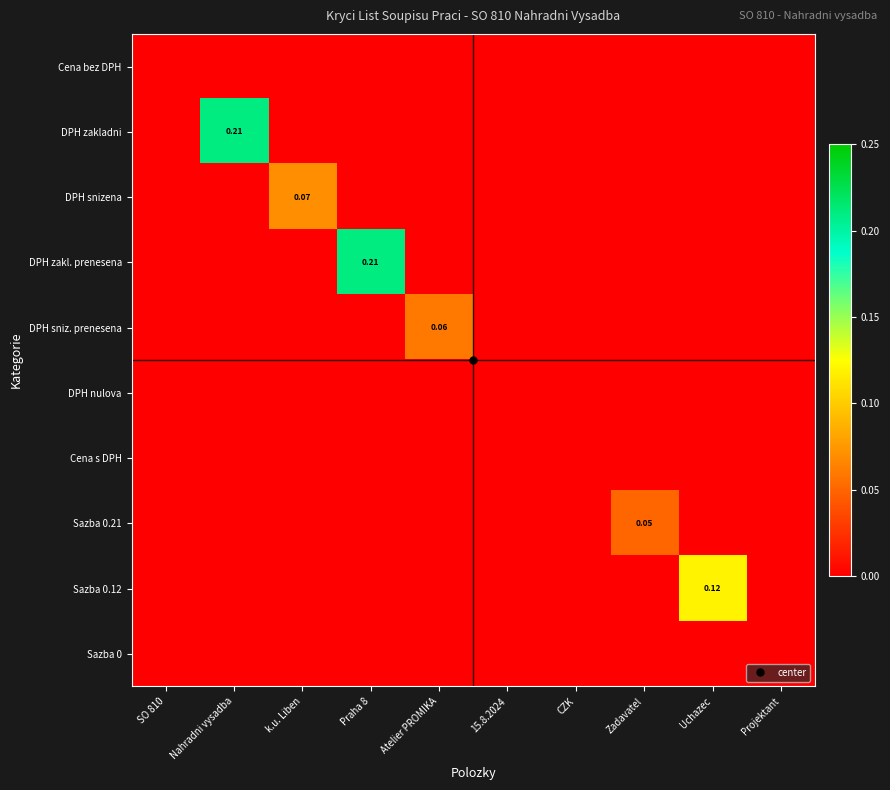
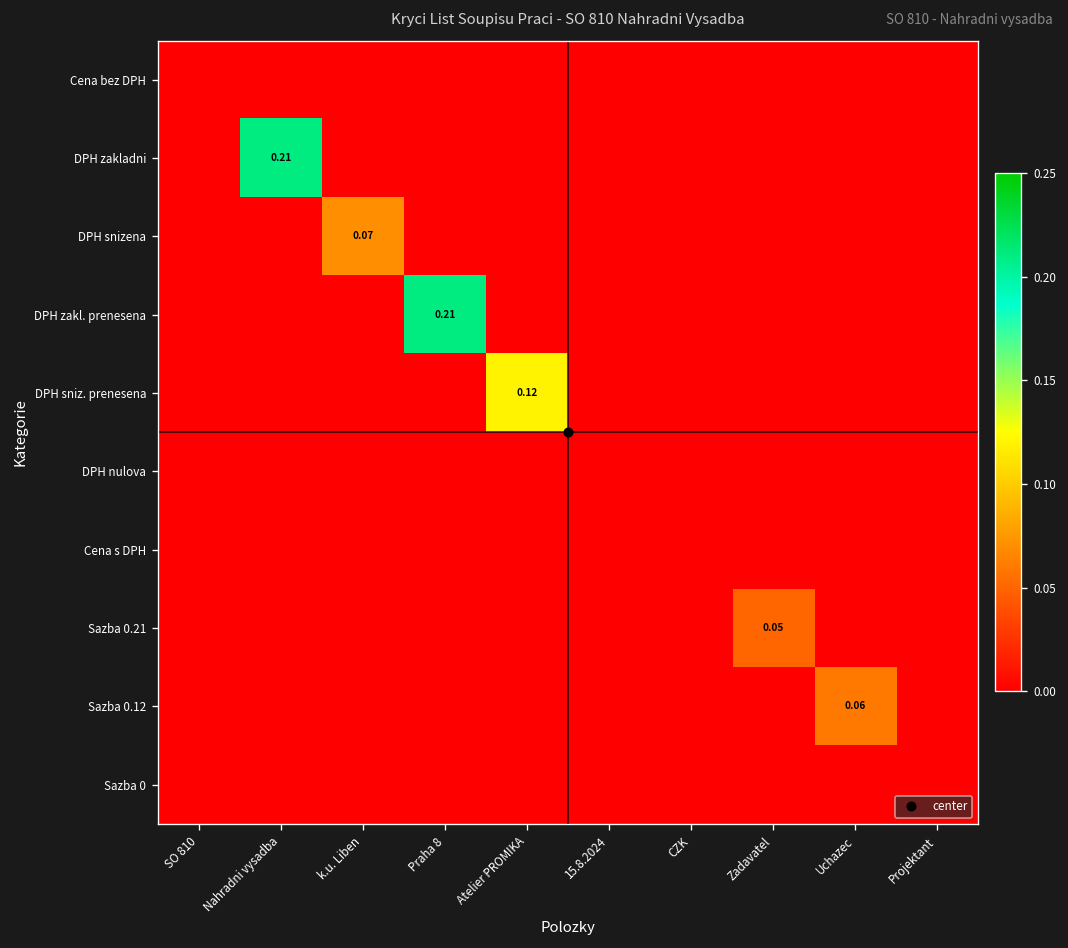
DPH sniz. prenesena, Atelier PROMIKA: 0.06 -> 0.12
Sazba 0.12, Uchazec: 0.12 -> 0.06
